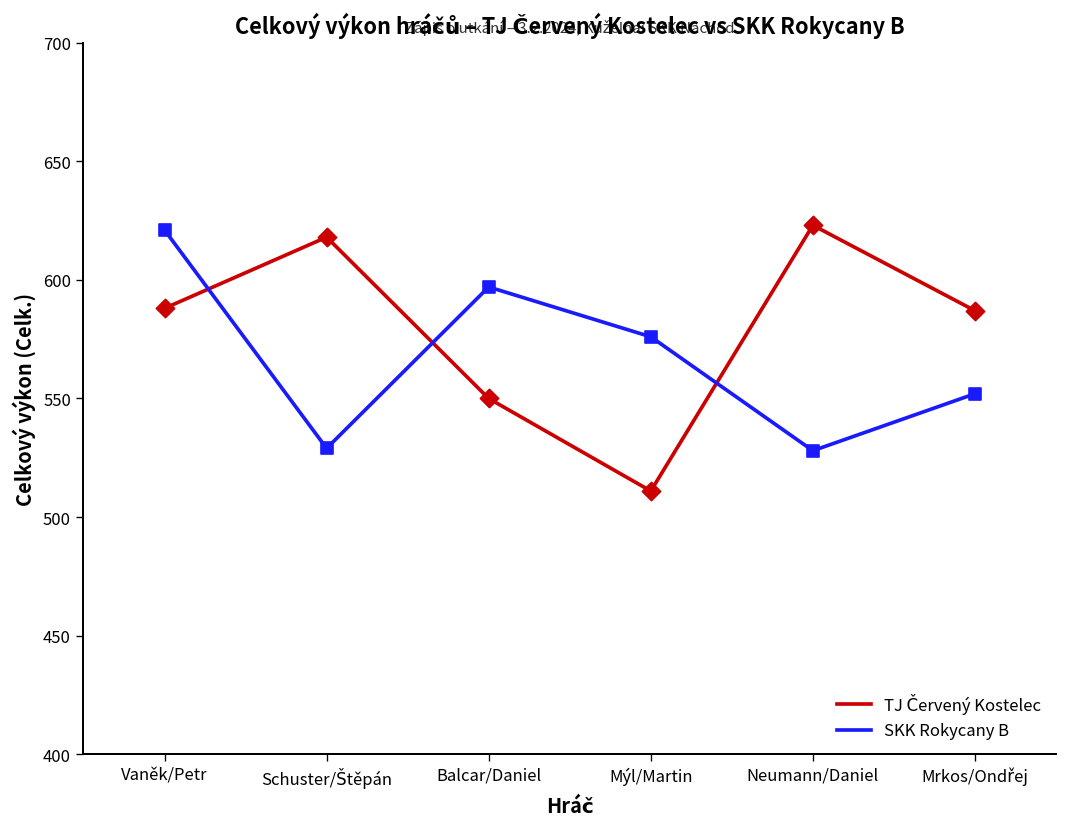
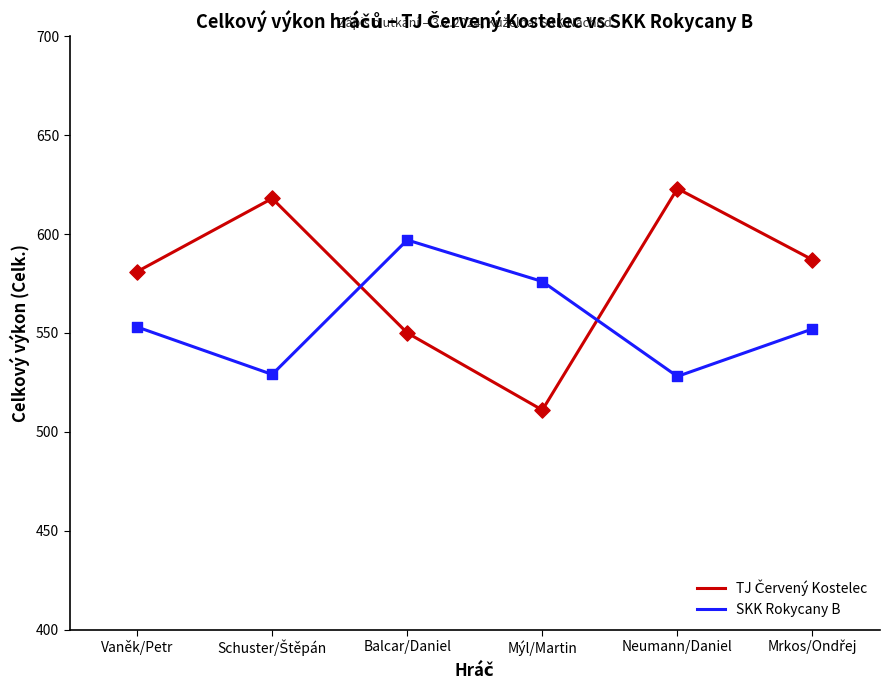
TJ Červený Kostelec, Vaněk/Petr: 588 -> 581
SKK Rokycany B, Vaněk/Petr: 621 -> 553
